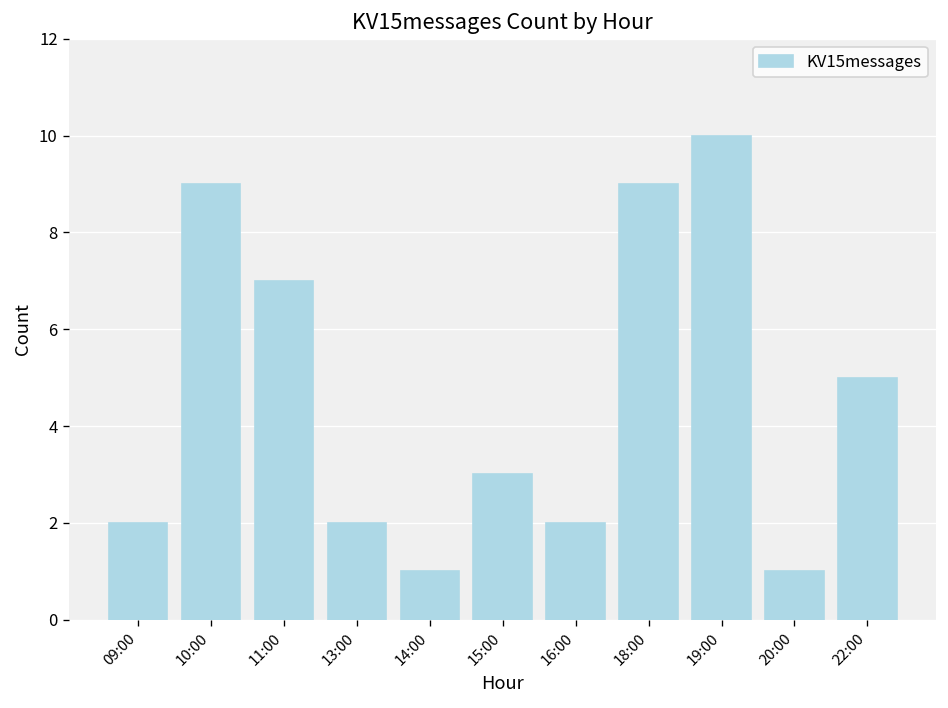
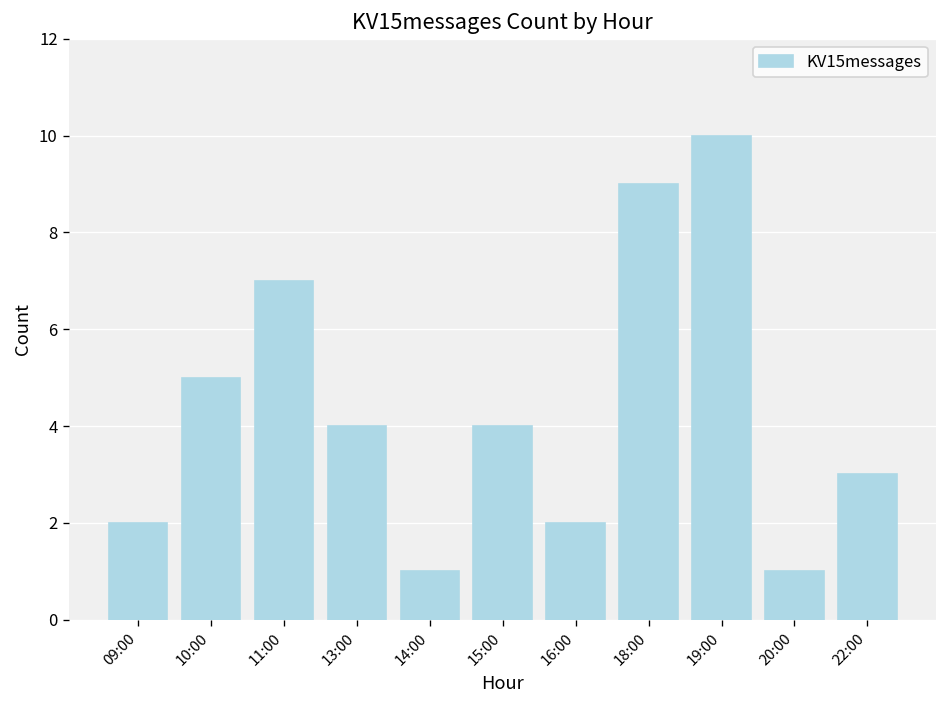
10:00: 9 -> 5
13:00: 2 -> 4
15:00: 3 -> 4
22:00: 5 -> 3
